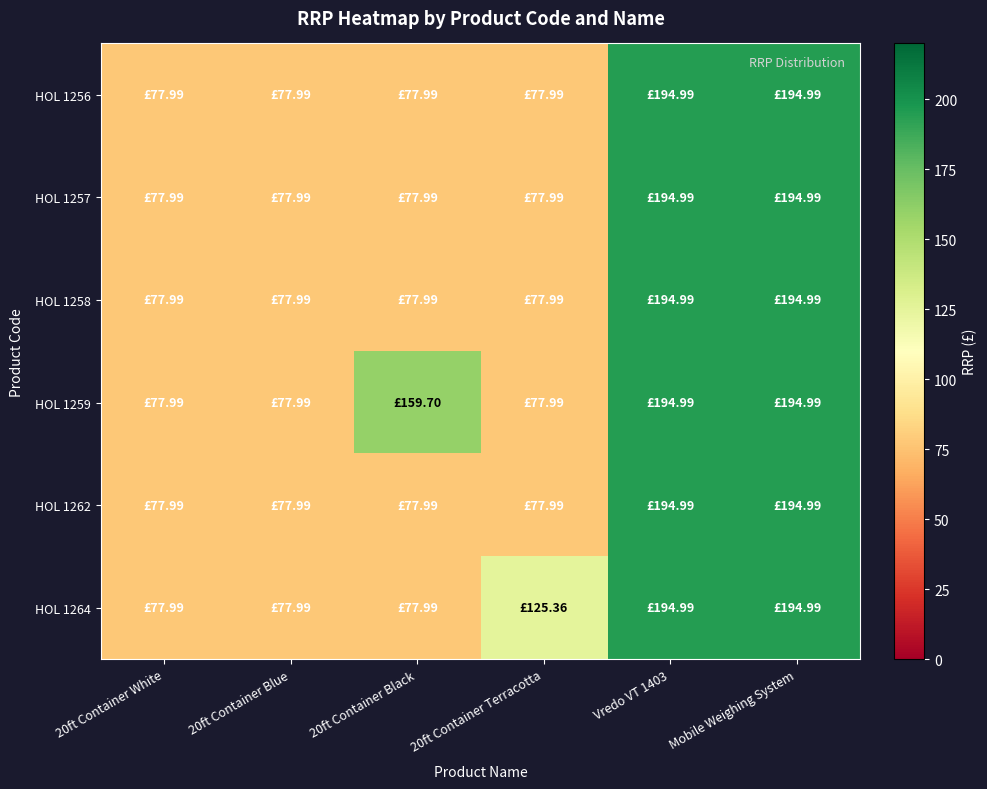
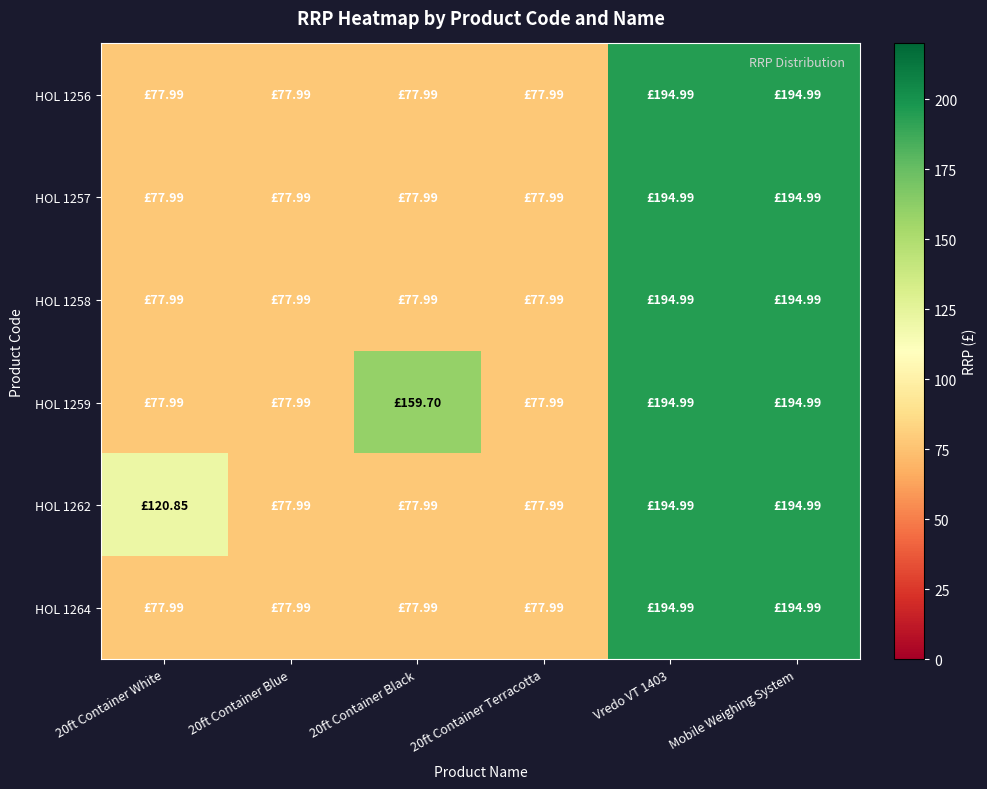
HOL 1262, 20ft Container White: £77.99 -> £120.85
HOL 1264, 20ft Container Terracotta: £125.36 -> £77.99
